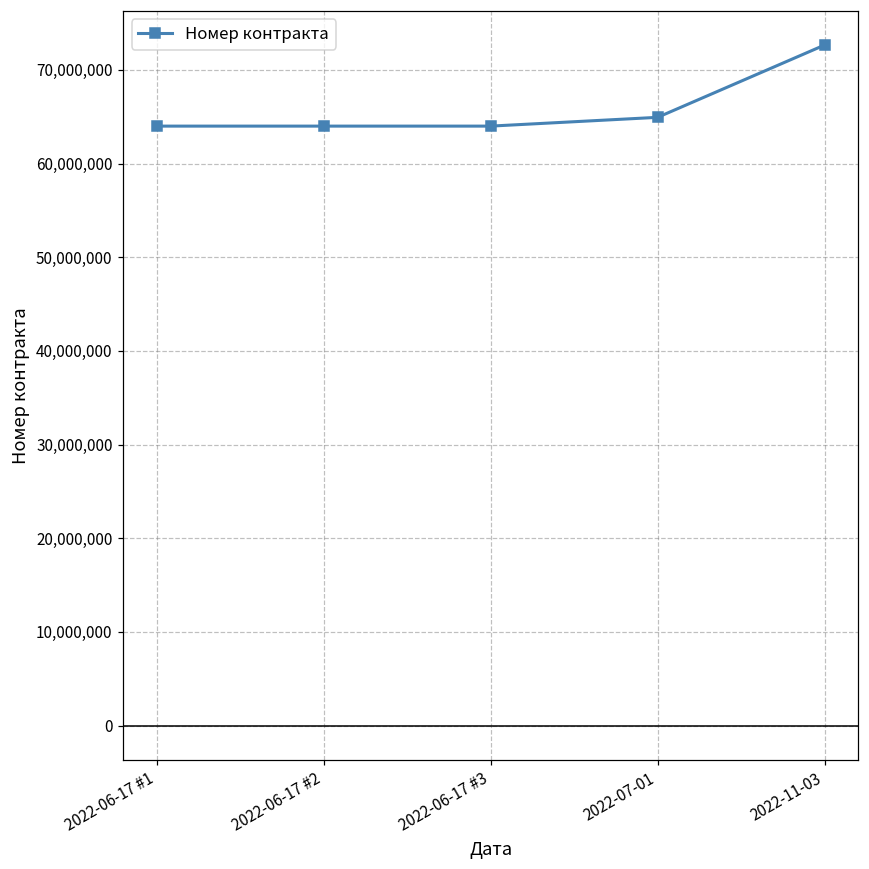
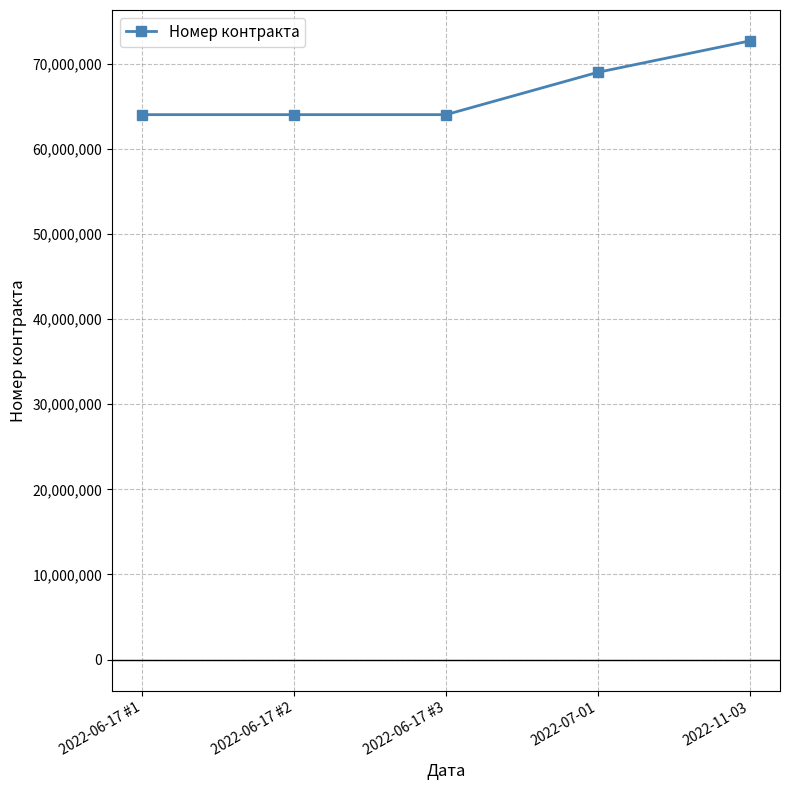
2022-07-01: 65,000,000 -> 69,000,000
